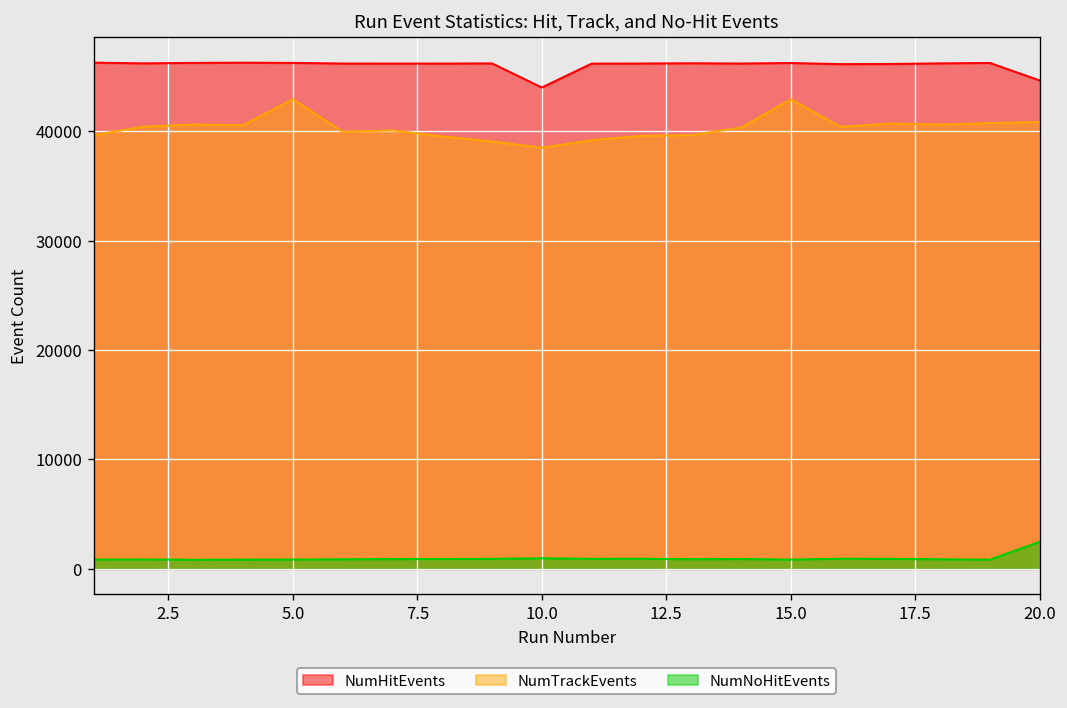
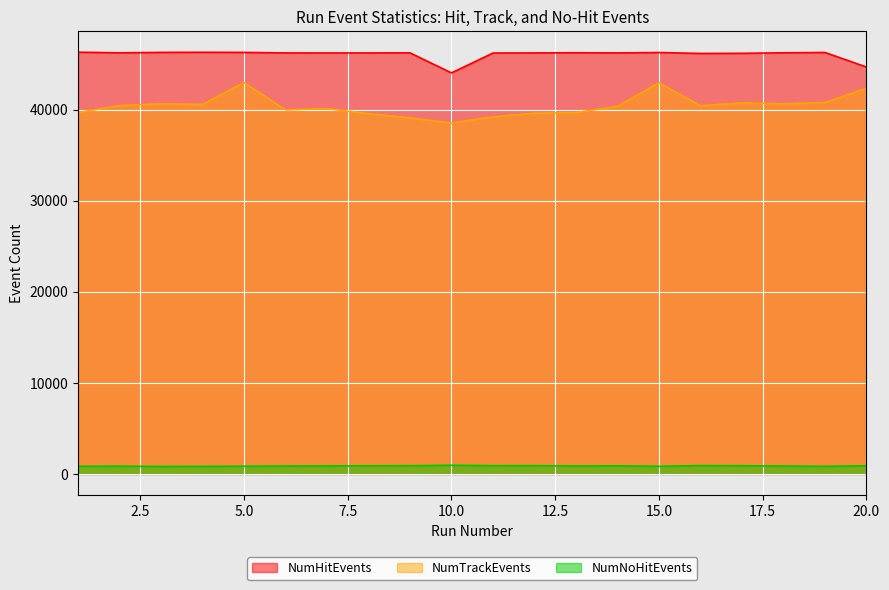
NumTrackEvents, 20.0: 41000 -> 42000
NumNoHitEvents, 20.0: 2000 -> 1000
